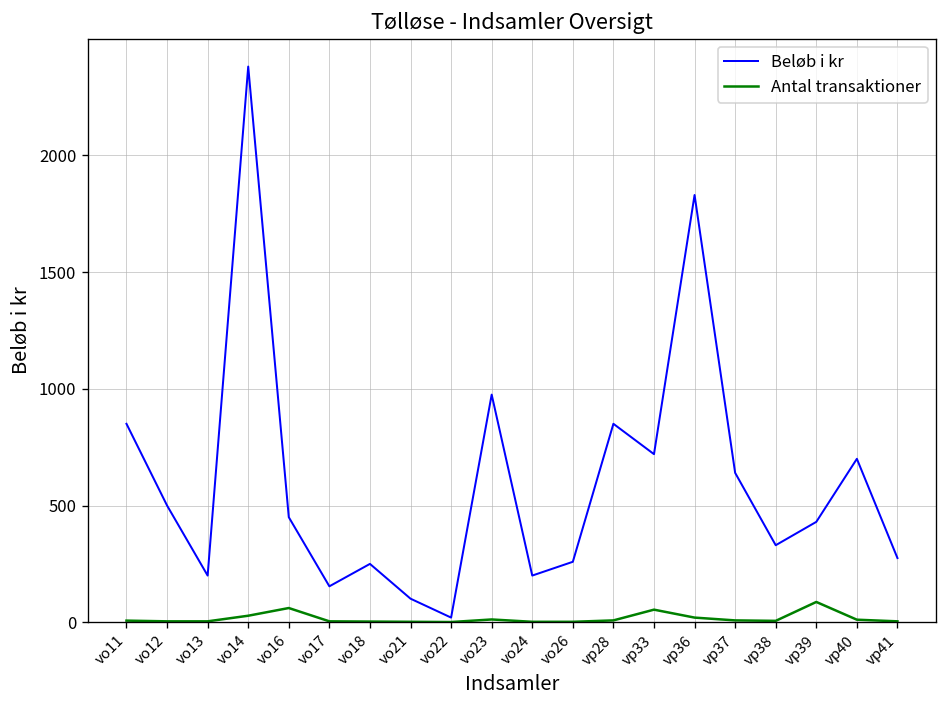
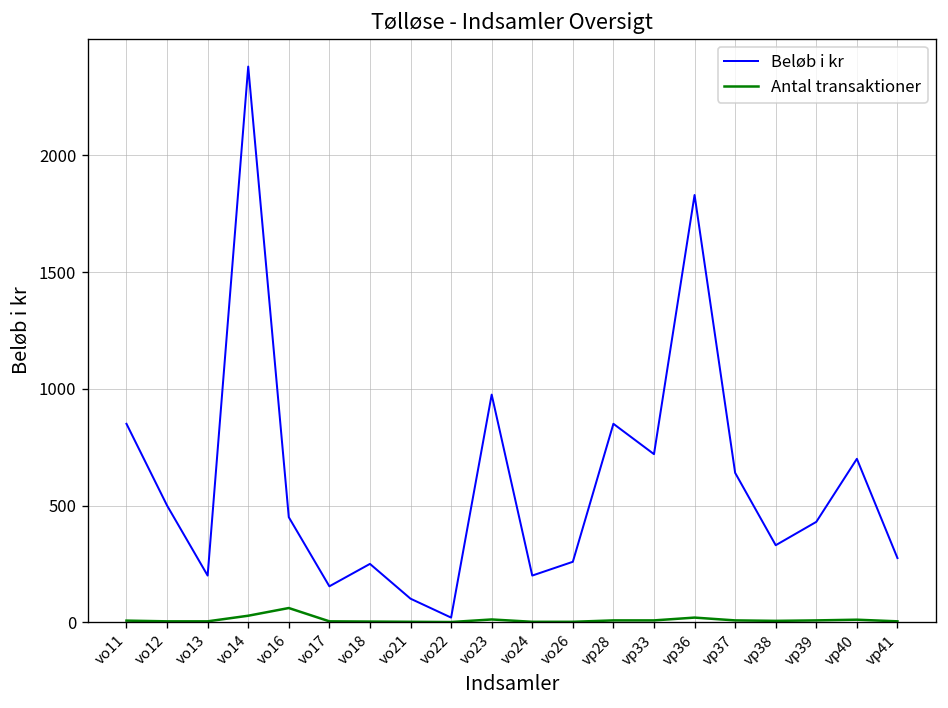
Antal transaktioner, vp33: 50 -> 10
Antal transaktioner, vp39: 90 -> 10
